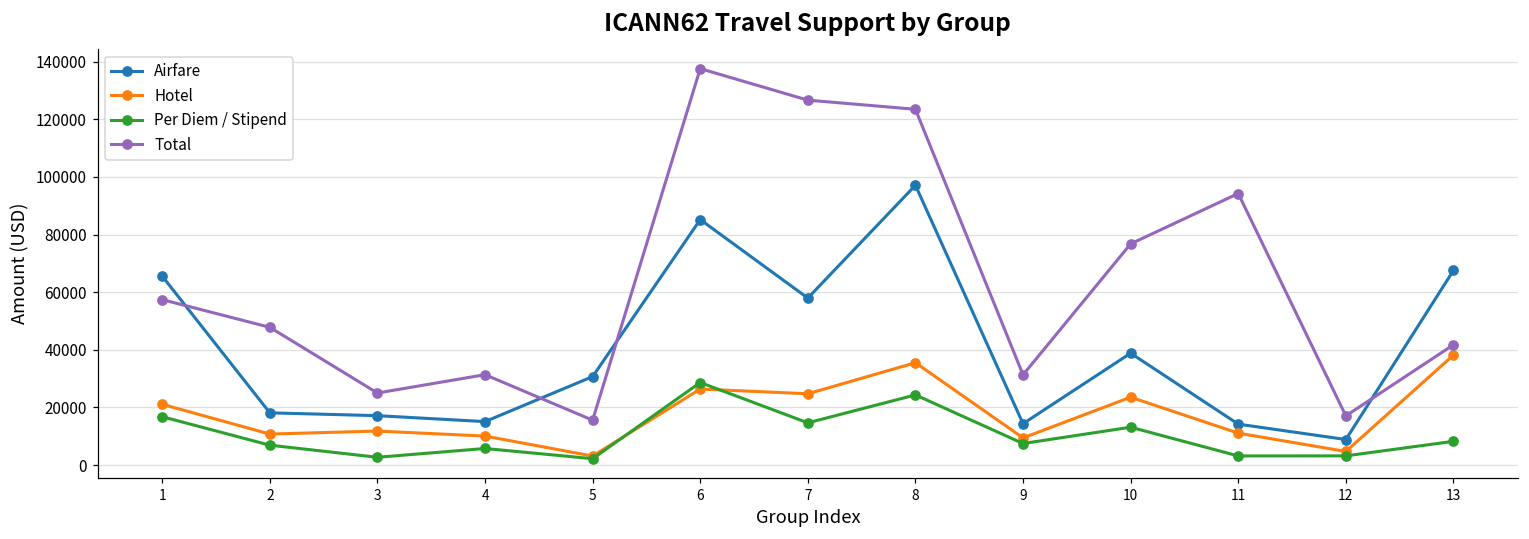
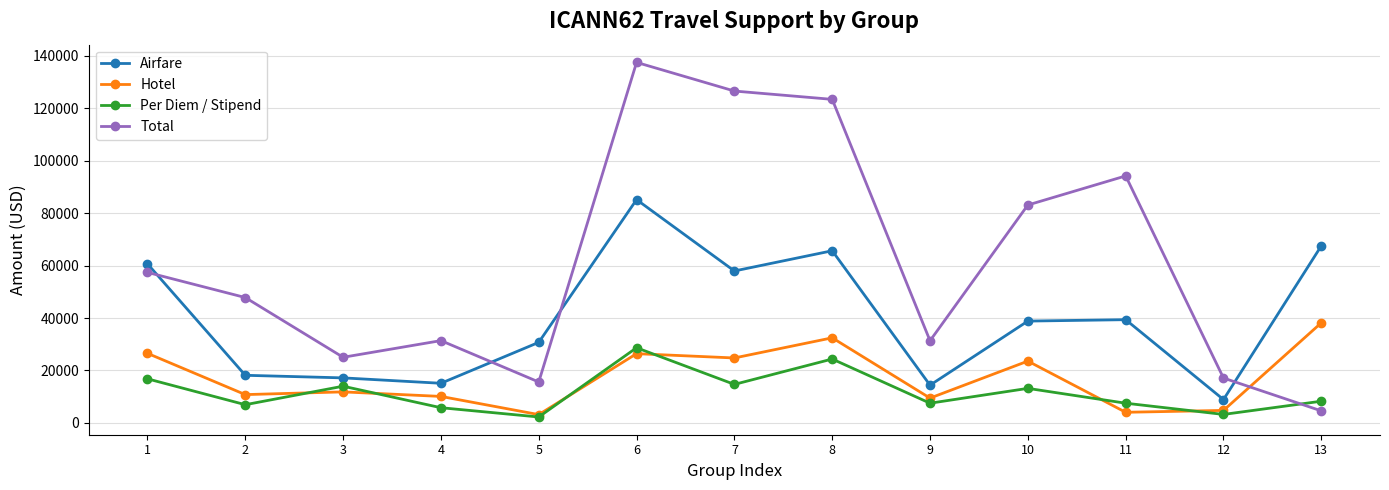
Airfare, 1: 66000 -> 61000
Hotel, 1: 21000 -> 27000
Per Diem / Stipend, 3: 3000 -> 14000
Airfare, 8: 97000 -> 66000
Hotel, 8: 36000 -> 32000
Total, 10: 77000 -> 83000
Airfare, 11: 14000 -> 39000
Hotel, 11: 11000 -> 4000
Per Diem / Stipend, 11: 3000 -> 8000
Total, 13: 42000 -> 5000
